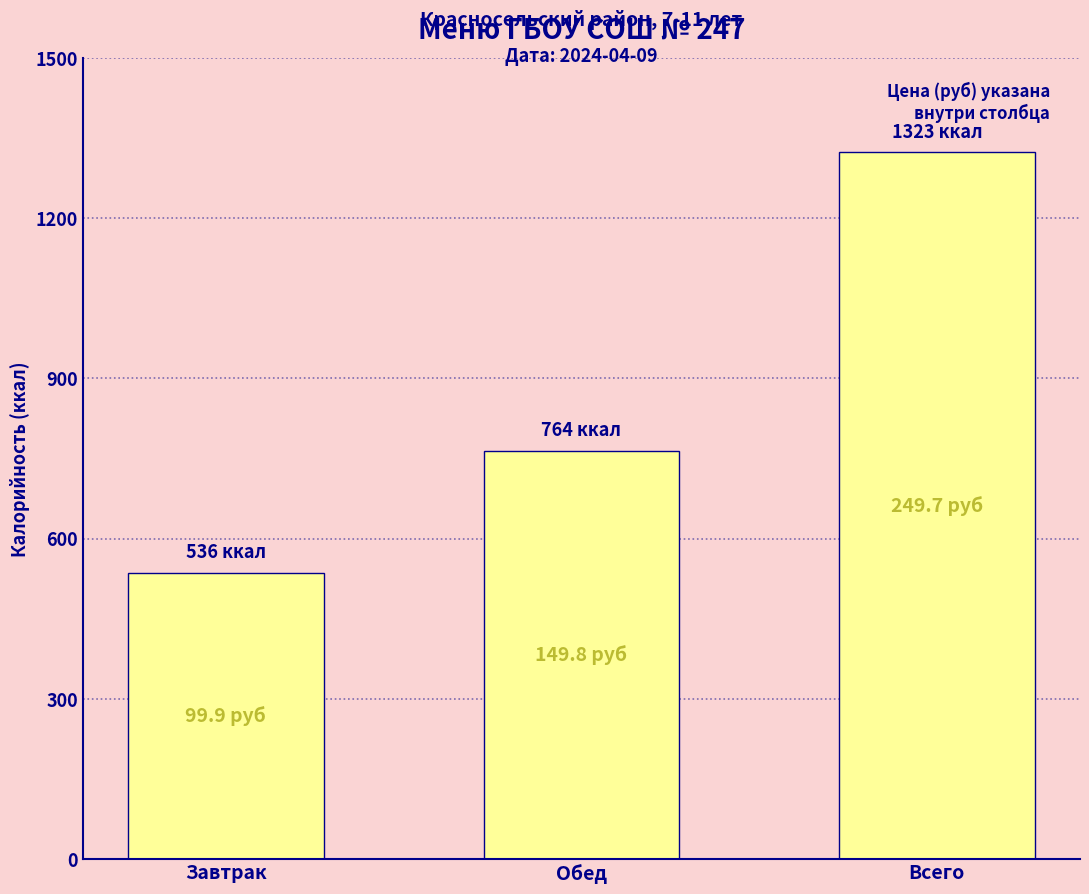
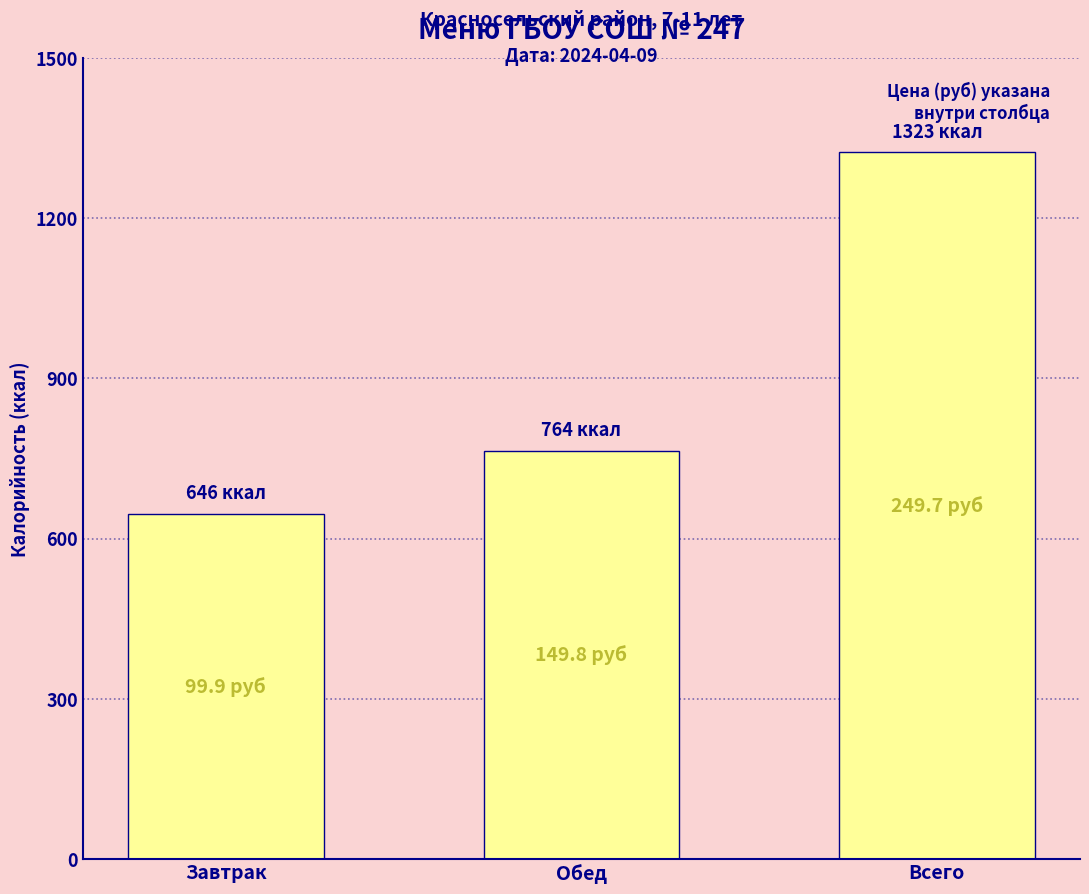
Завтрак: 536 -> 646
